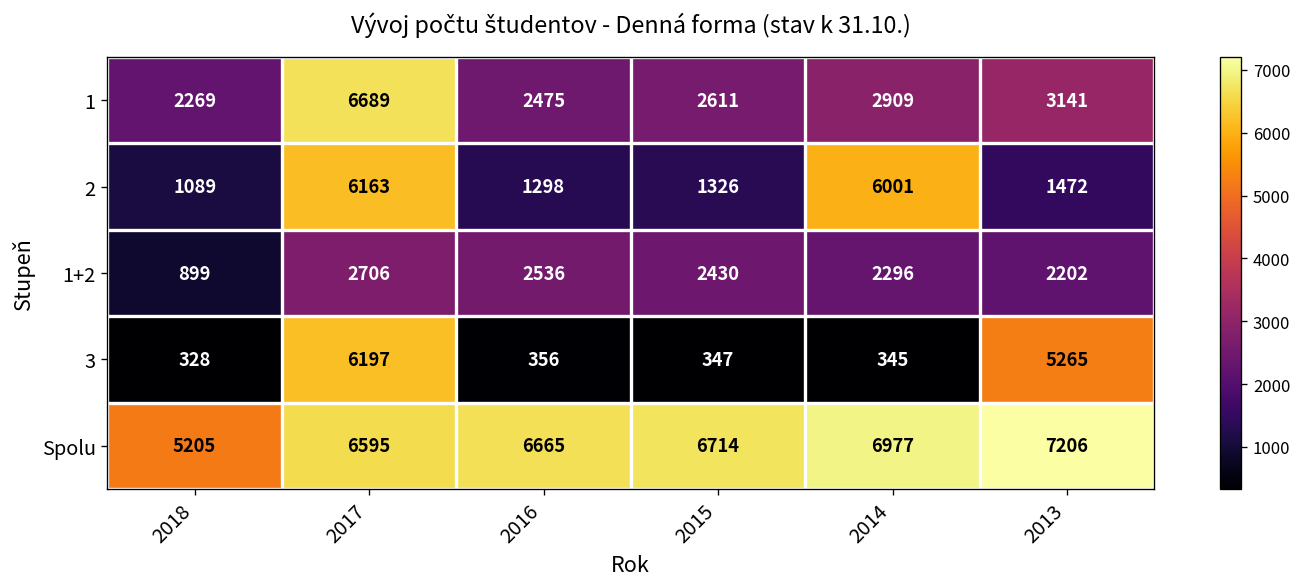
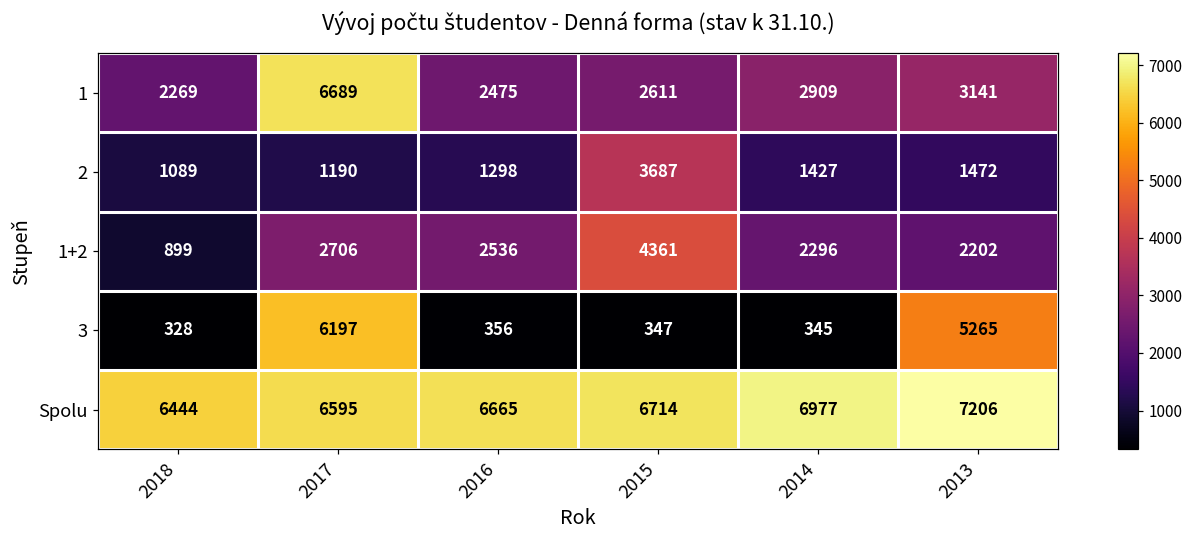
2, 2017: 6163 -> 1190
2, 2015: 1326 -> 3687
2, 2014: 6001 -> 1427
1+2, 2015: 2430 -> 4361
Spolu, 2018: 5205 -> 6444
